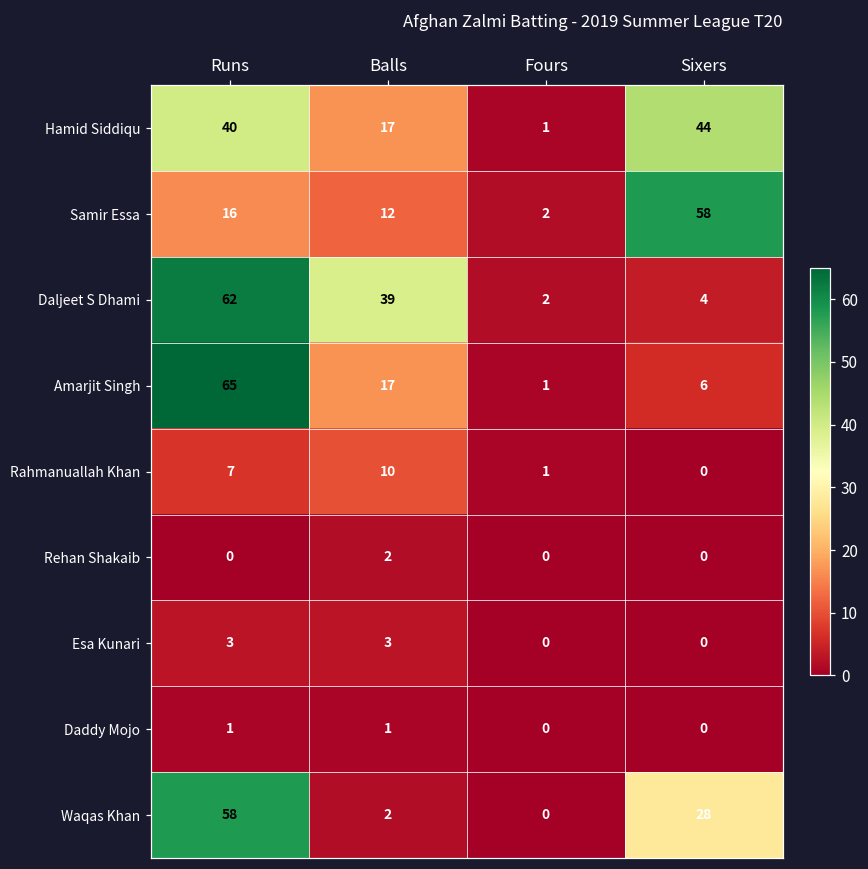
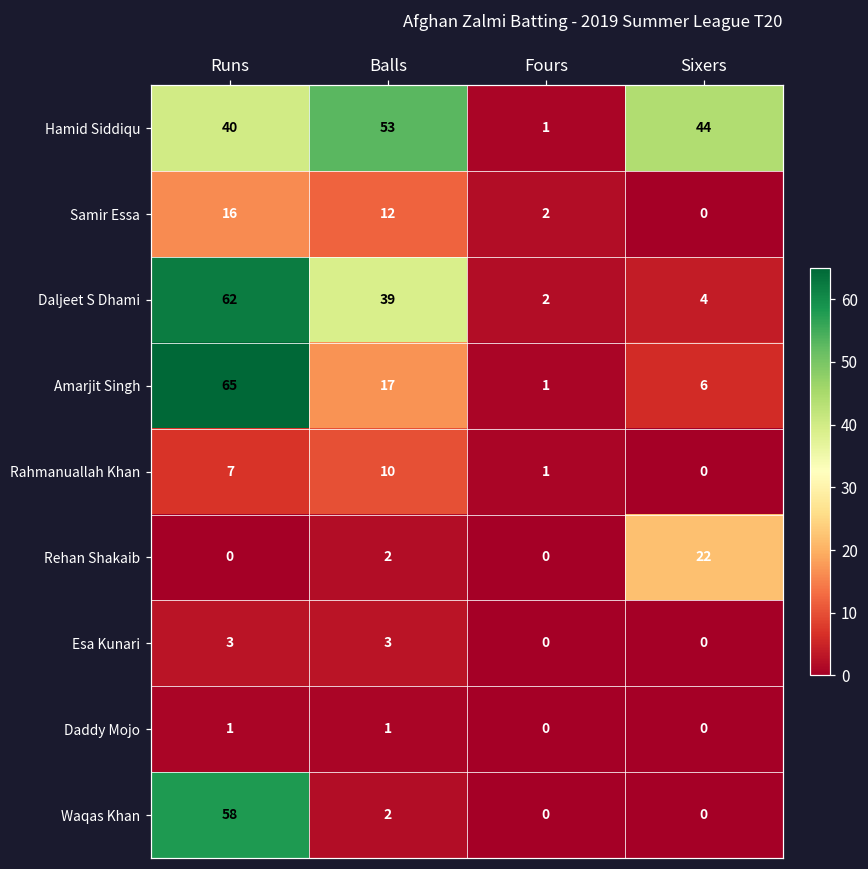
Hamid Siddiqu, Balls: 17 -> 53
Samir Essa, Sixers: 58 -> 0
Rehan Shakaib, Sixers: 0 -> 22
Waqas Khan, Sixers: 28 -> 0
